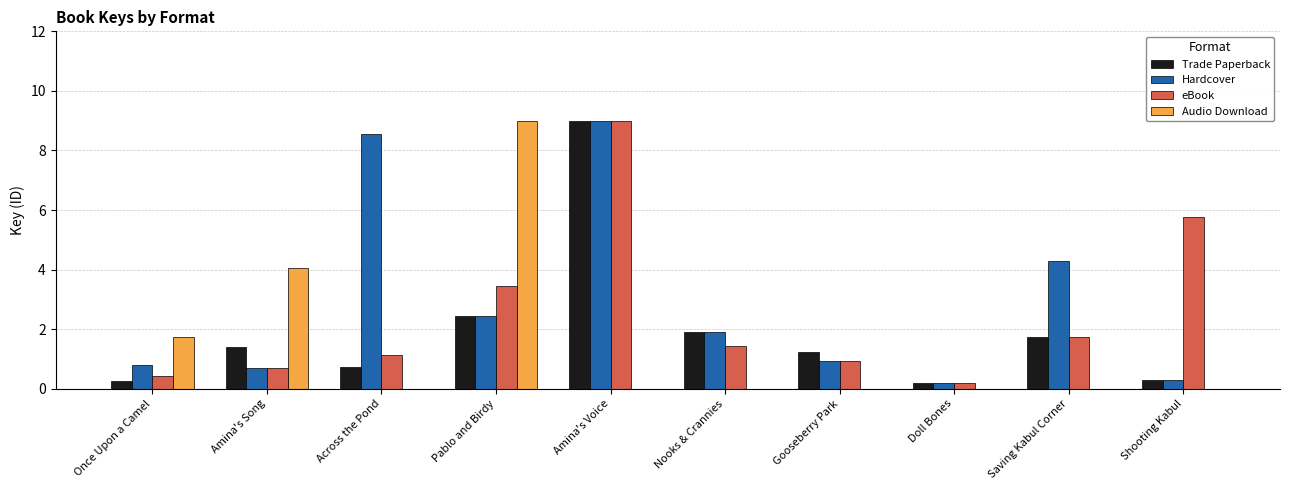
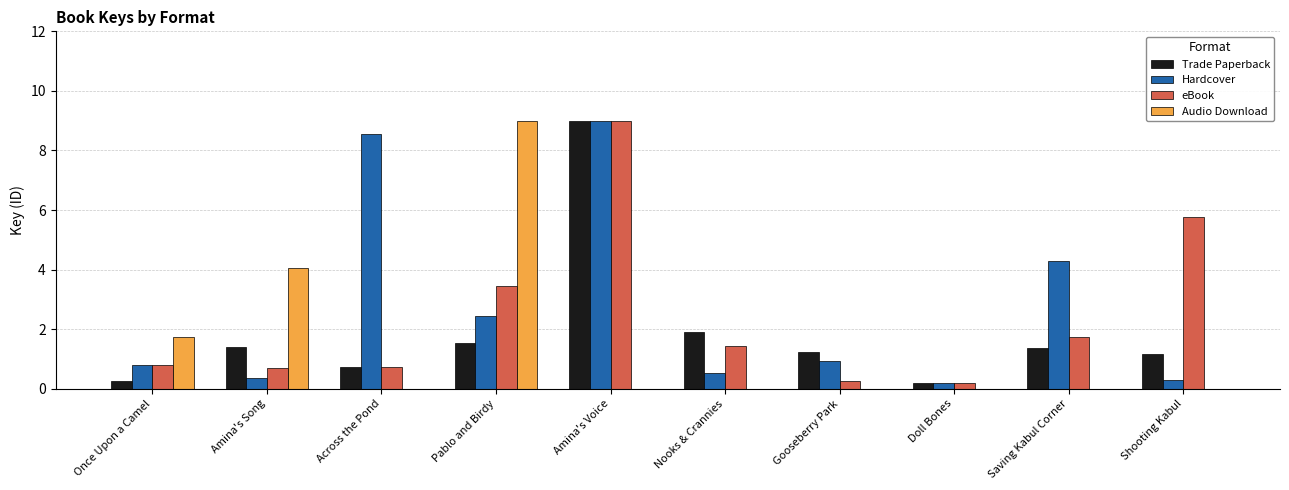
eBook, Once Upon a Camel: 0.4 -> 0.8
Hardcover, Amina's Song: 0.7 -> 0.3
eBook, Across the Pond: 1.1 -> 0.7
Trade Paperback, Pablo and Birdy: 2.4 -> 1.5
Hardcover, Nooks & Crannies: 1.9 -> 0.5
eBook, Gooseberry Park: 0.9 -> 0.3
Trade Paperback, Saving Kabul Corner: 1.7 -> 1.4
Trade Paperback, Shooting Kabul: 0.3 -> 1.2
